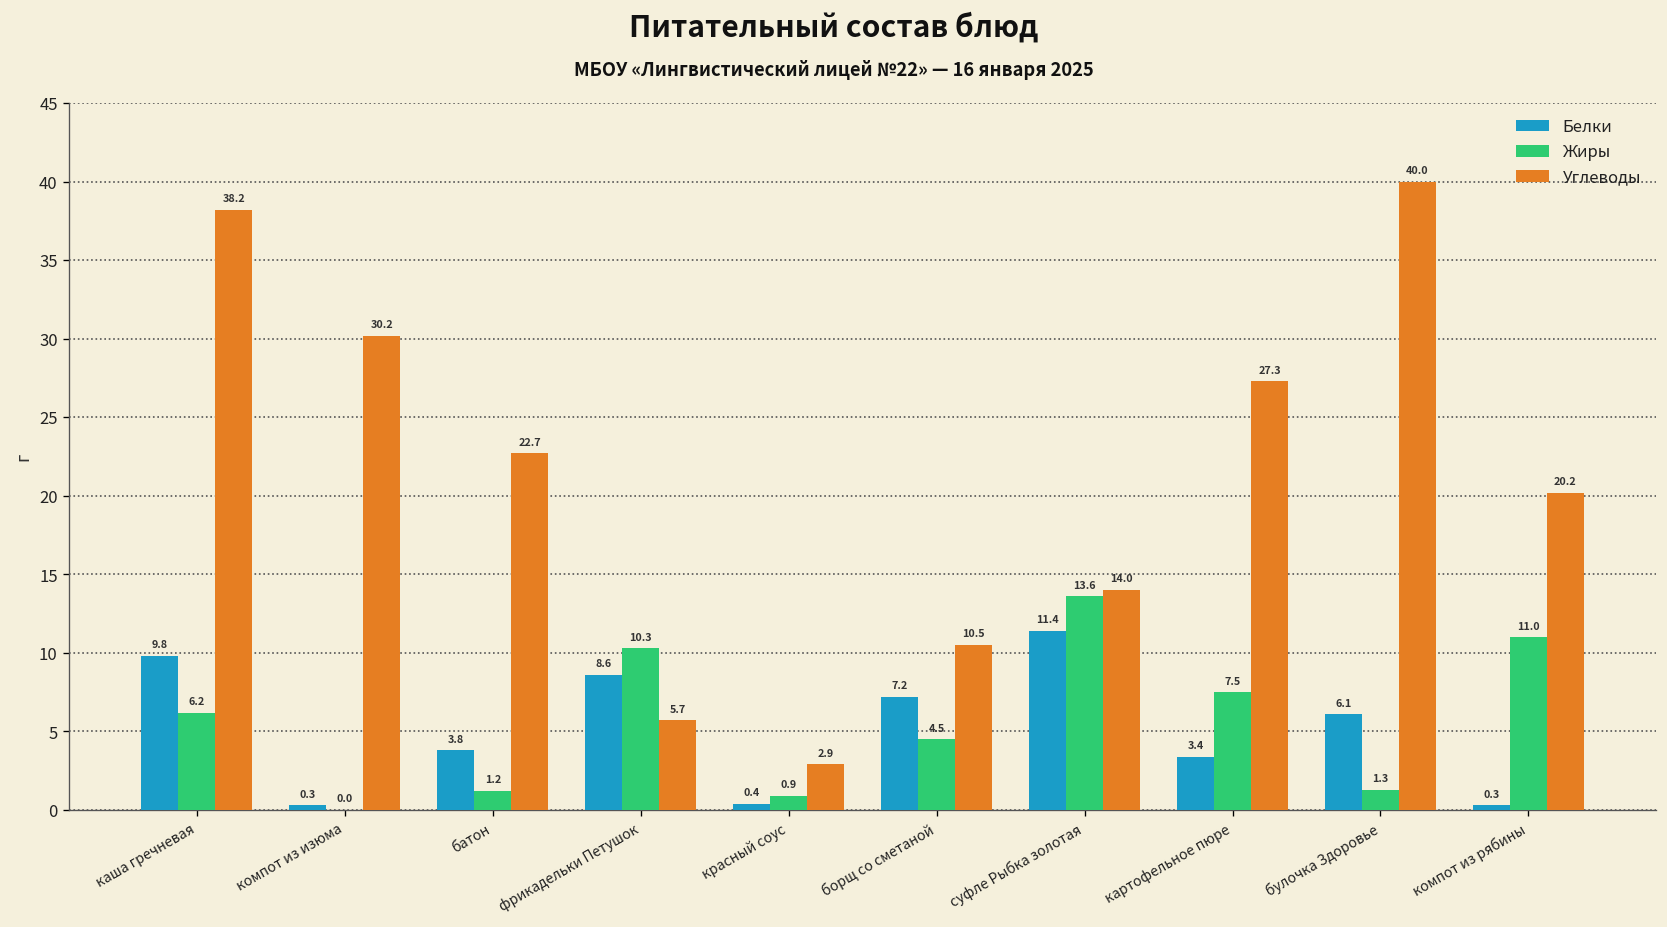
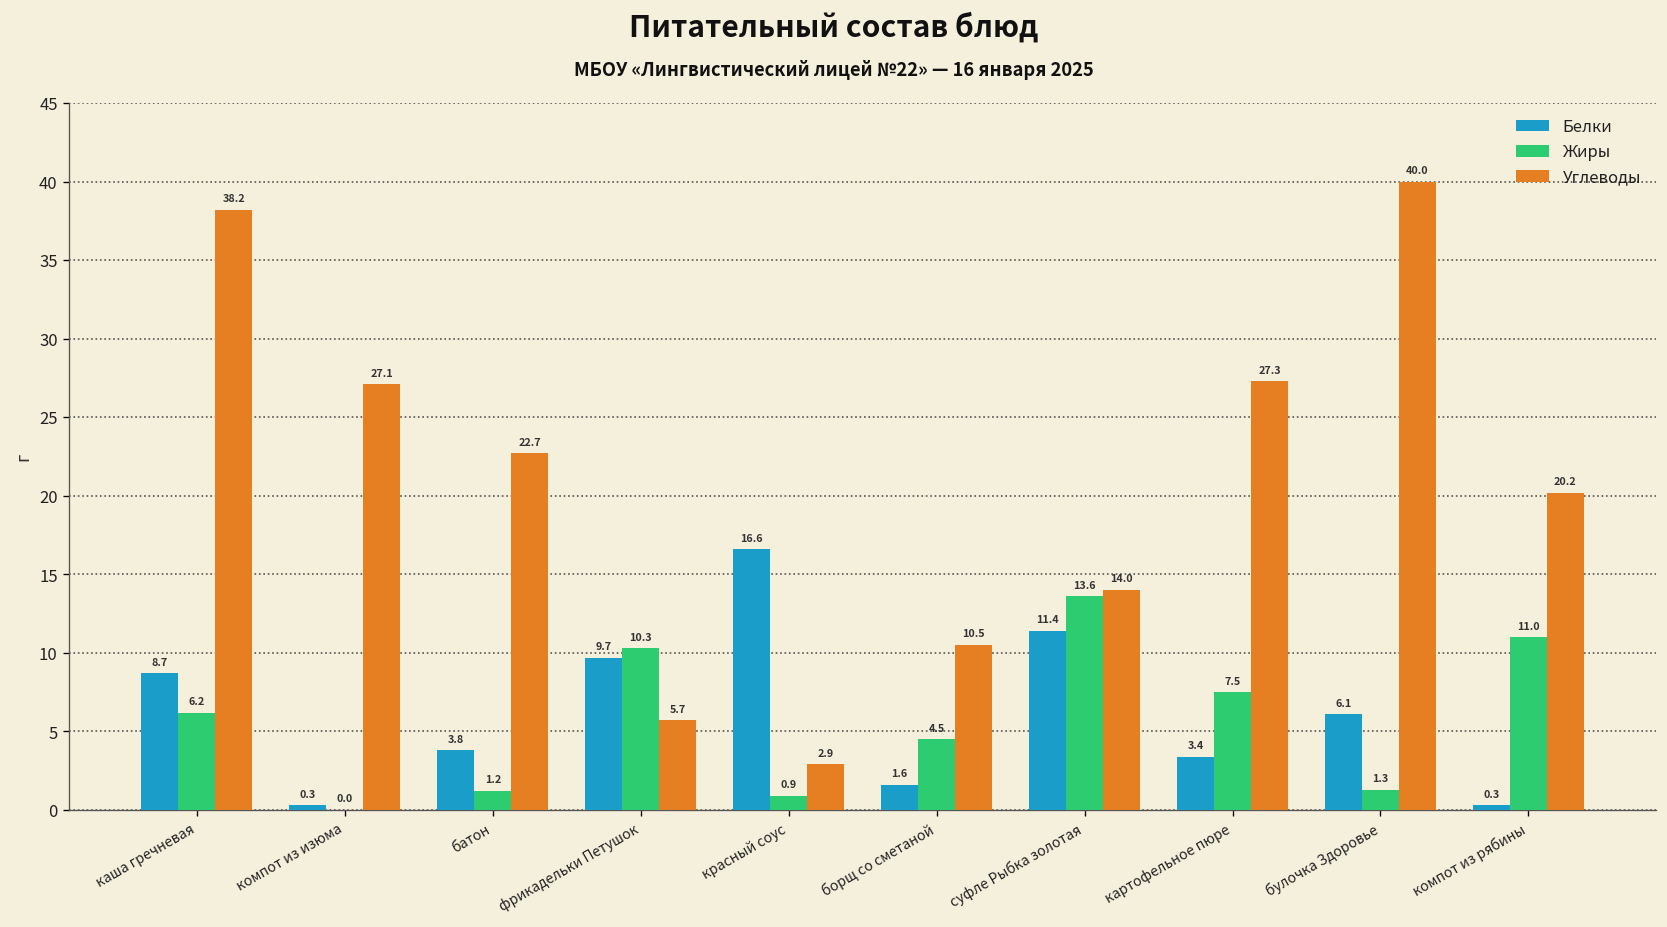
Белки, каша гречневая: 9.8 -> 8.7
Углеводы, компот из изюма: 30.2 -> 27.1
Белки, фрикадельки Петушок: 8.6 -> 9.7
Белки, красный соус: 0.4 -> 16.6
Белки, борщ со сметаной: 7.2 -> 1.6
